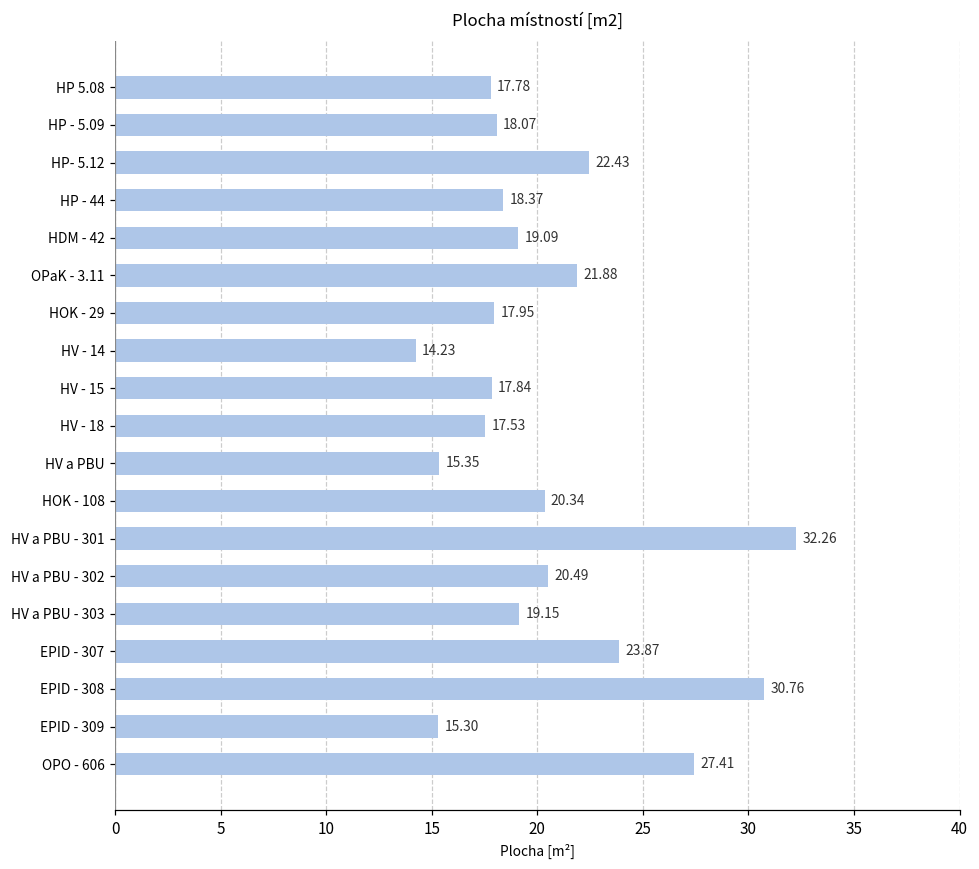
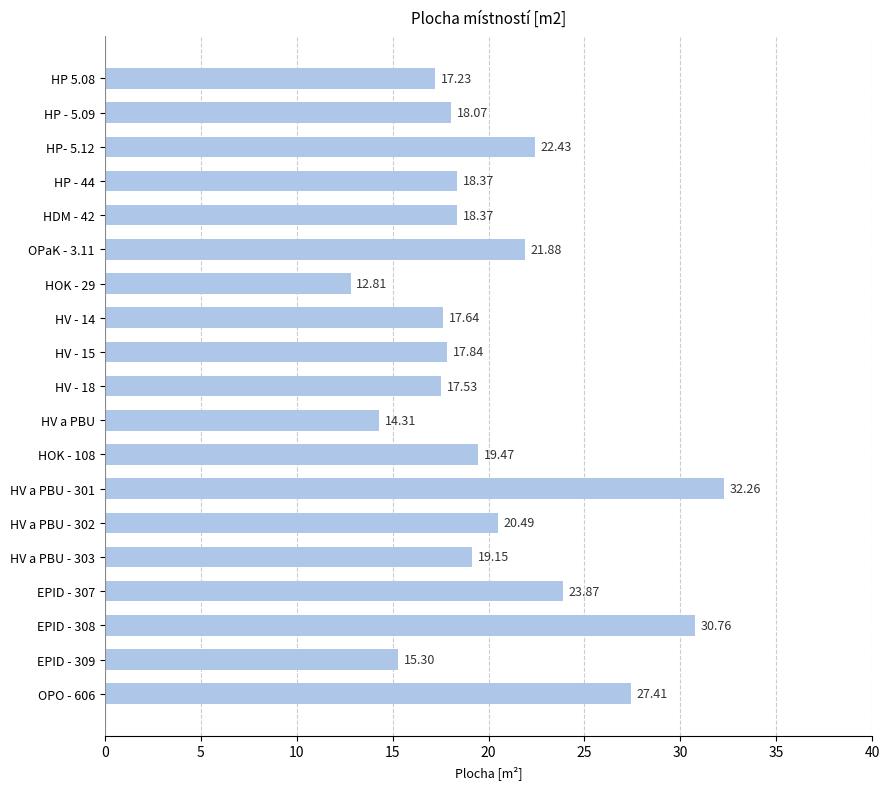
HP 5.08: 17.78 -> 17.23
HDM - 42: 19.09 -> 18.37
HOK - 29: 17.95 -> 12.81
HV - 14: 14.23 -> 17.64
HV a PBU: 15.35 -> 14.31
HOK - 108: 20.34 -> 19.47
